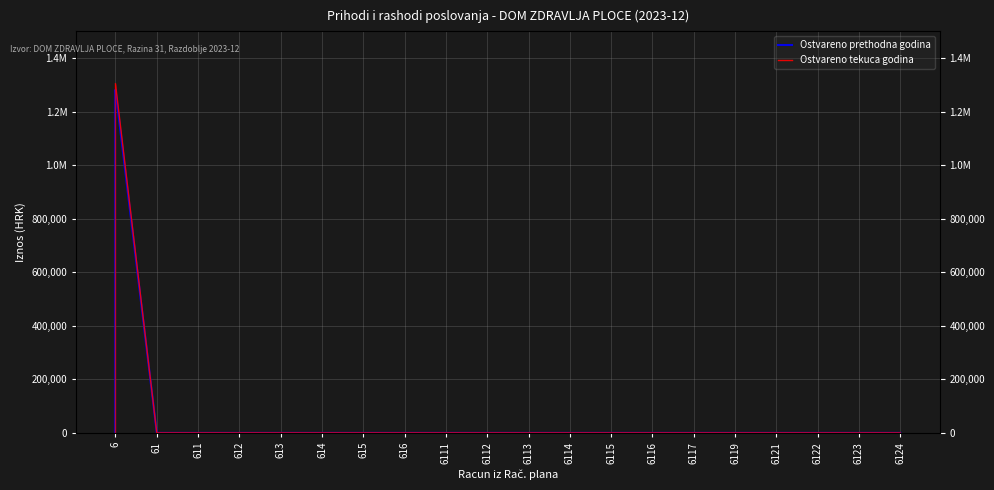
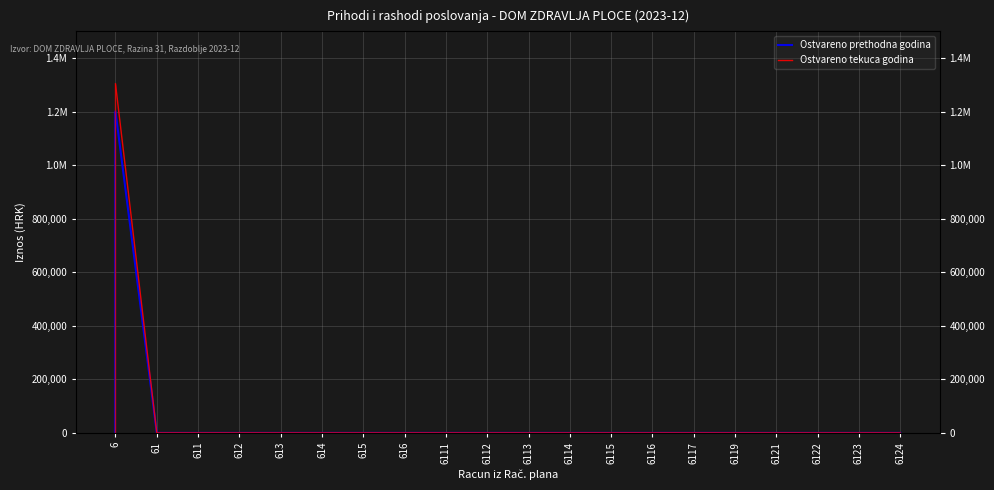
Ostvareno prethodna godina, 6: 1,280,000 -> 1,200,000
